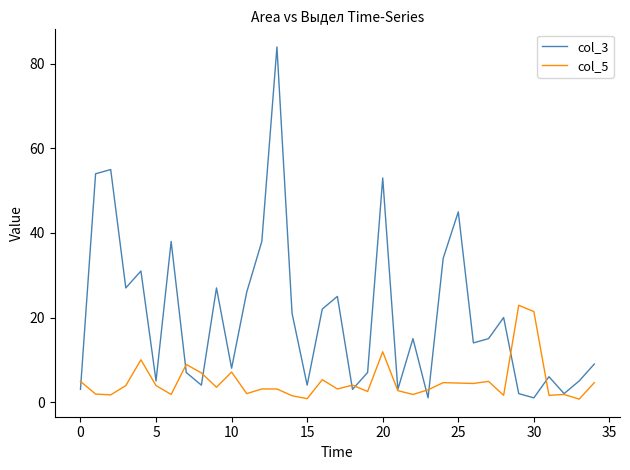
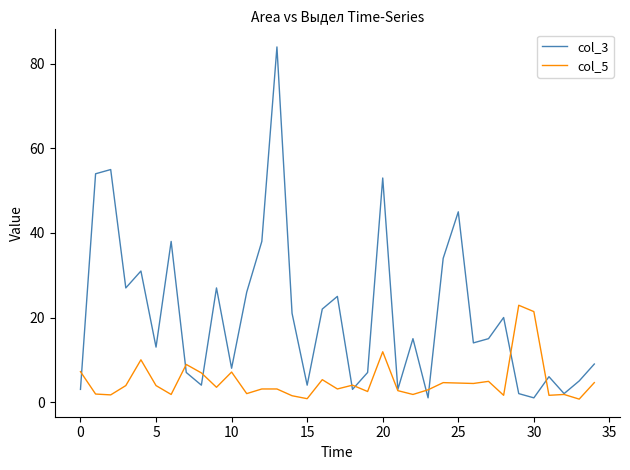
col_5, 0: 5 -> 7
col_3, 5: 5 -> 13
